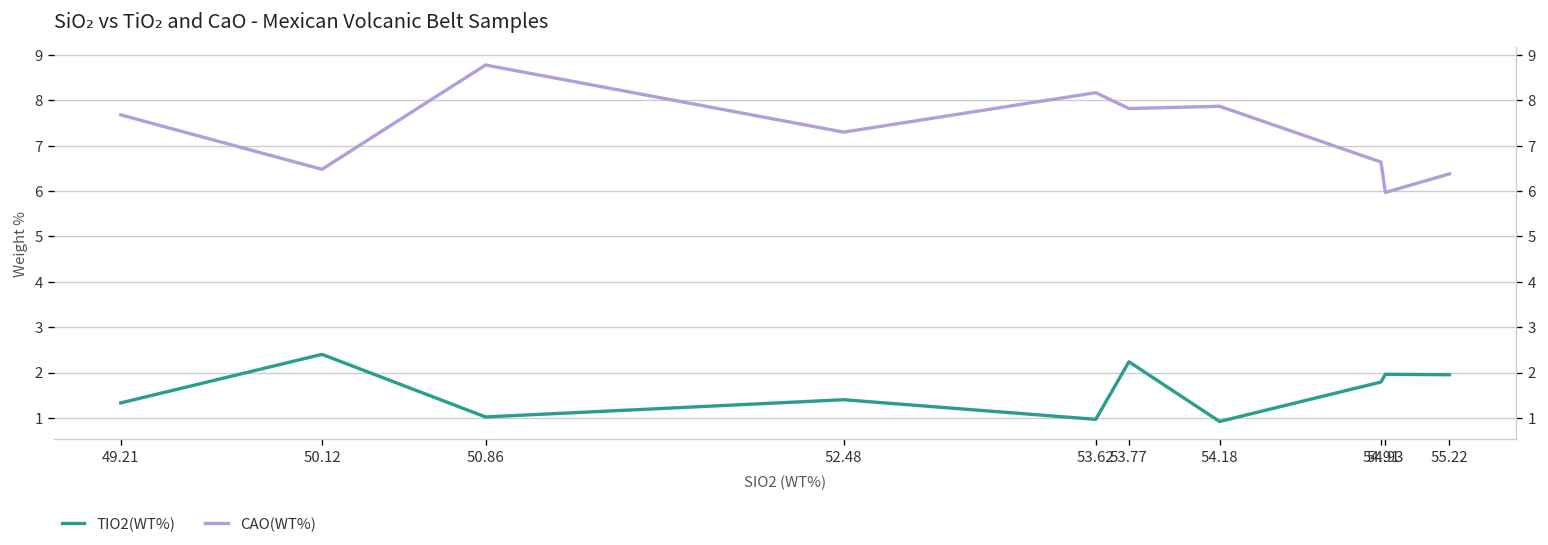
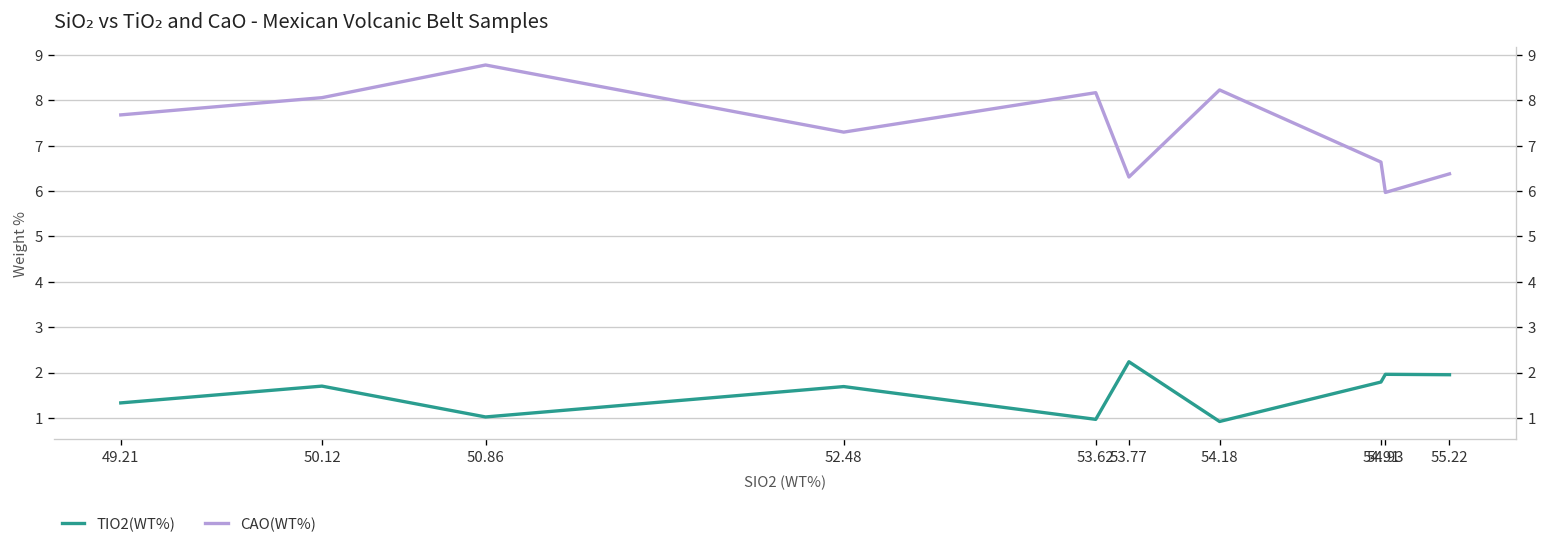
TIO2(WT%), 50.12: 2.4 -> 1.7
CAO(WT%), 50.12: 6.5 -> 8.1
TIO2(WT%), 52.48: 1.4 -> 1.7
CAO(WT%), 53.77: 7.8 -> 6.3
CAO(WT%), 54.18: 7.9 -> 8.2
